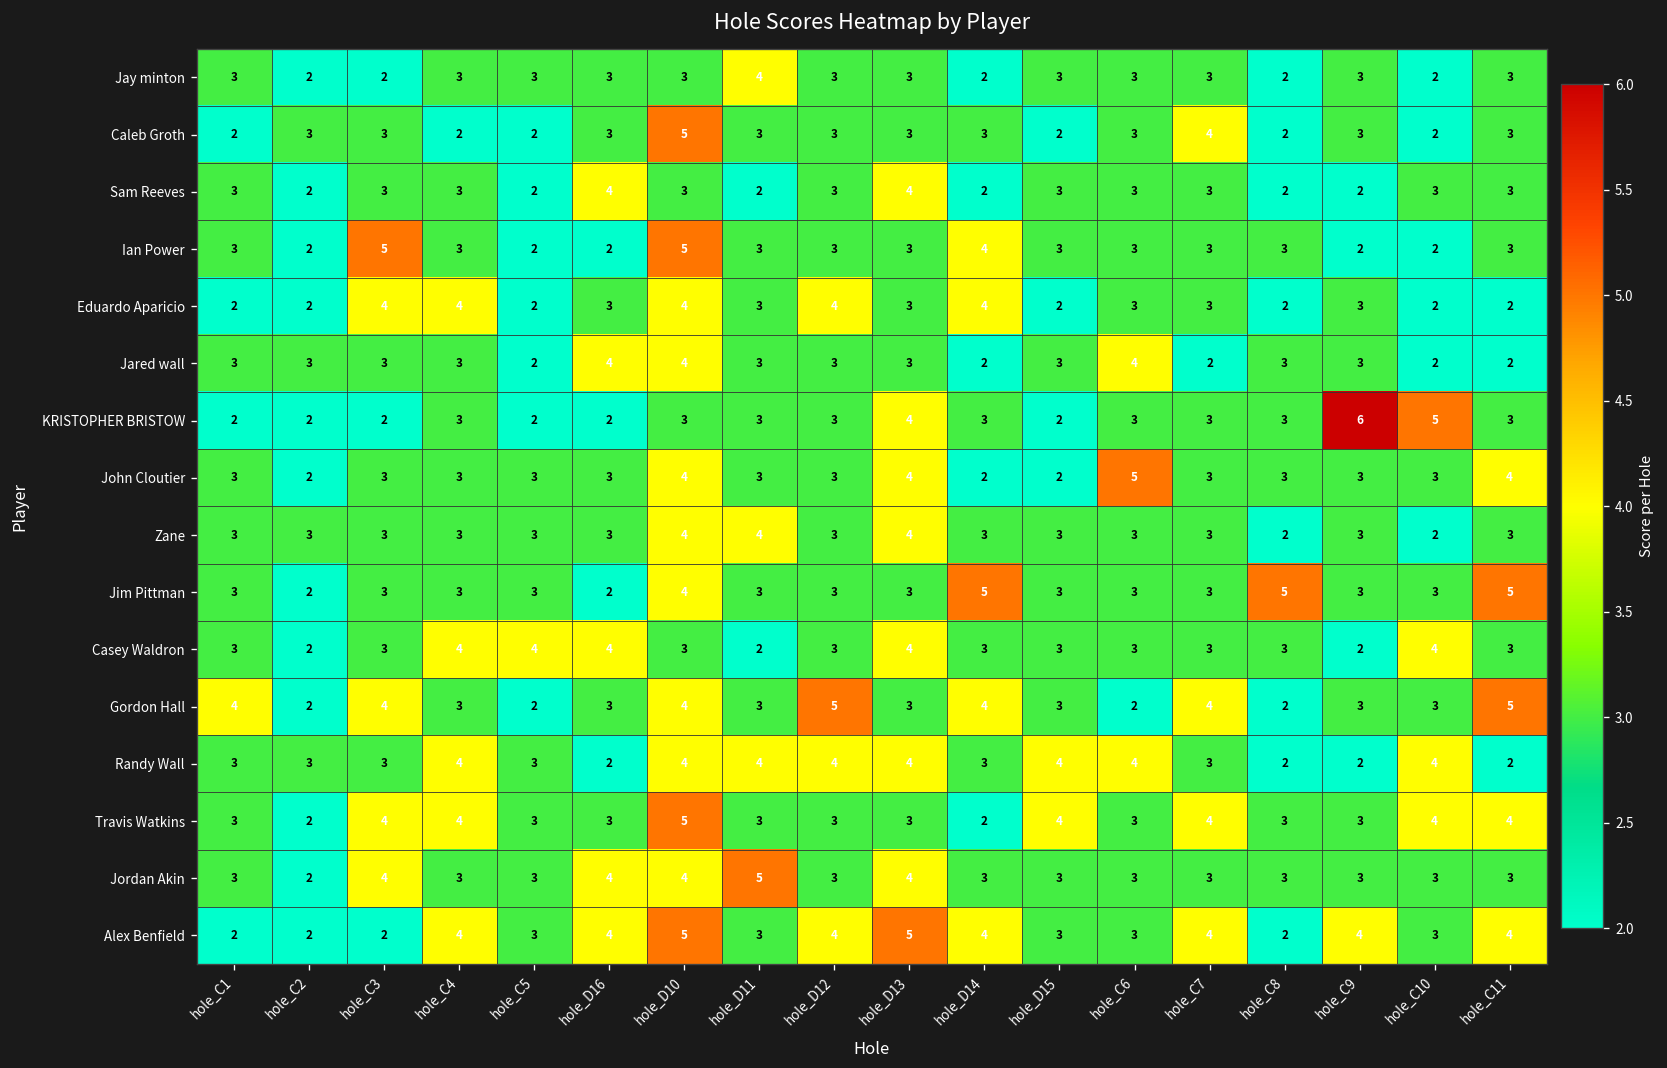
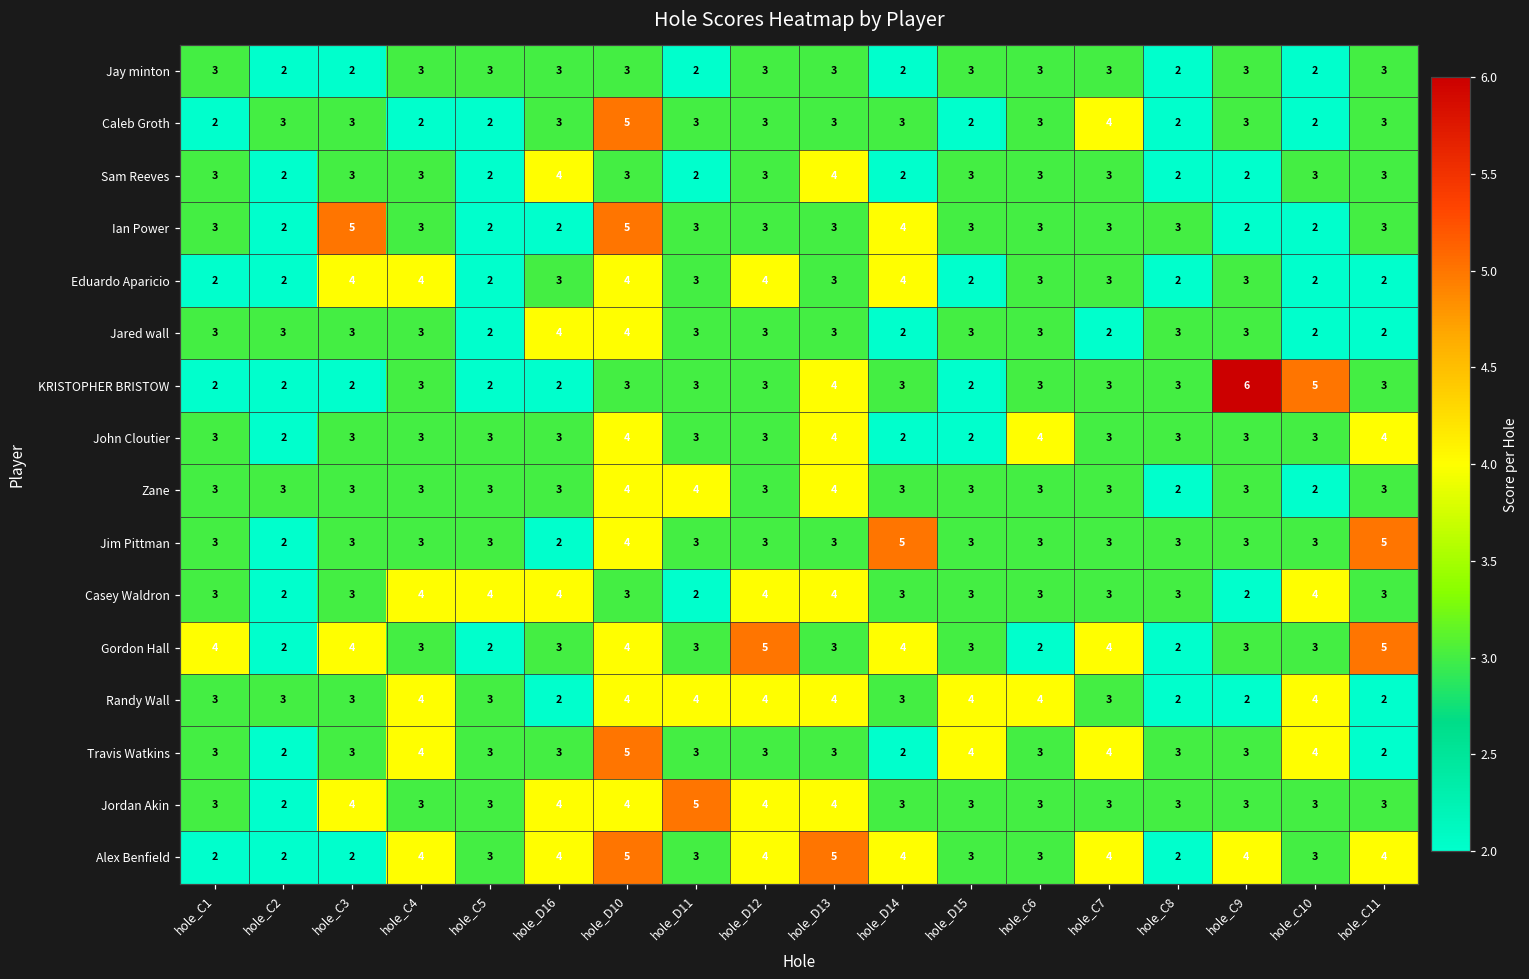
Jay minton, hole_D11: 4 -> 2
Jared wall, hole_C6: 4 -> 3
John Cloutier, hole_C6: 5 -> 4
Jim Pittman, hole_C8: 5 -> 3
Casey Waldron, hole_D12: 3 -> 4
Travis Watkins, hole_C3: 4 -> 3
Travis Watkins, hole_C11: 4 -> 2
Jordan Akin, hole_D12: 3 -> 4
